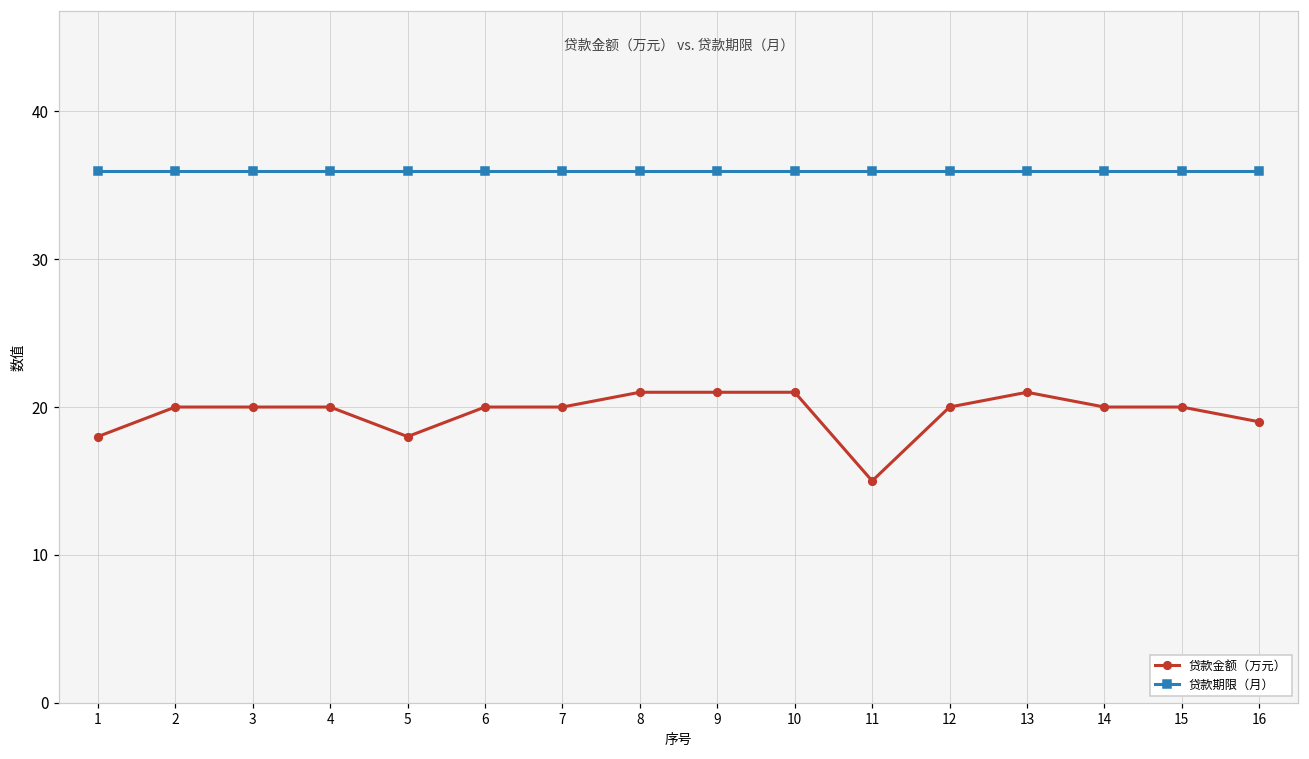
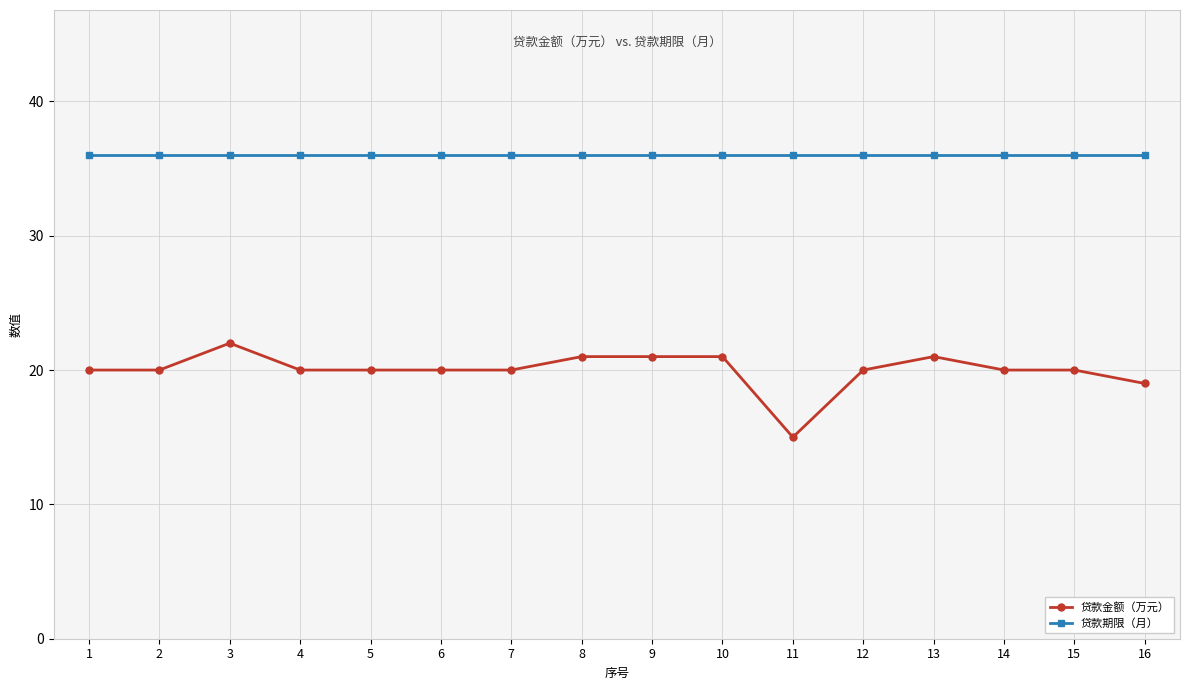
贷款金额（万元）, 1: 18 -> 20
贷款金额（万元）, 3: 20 -> 22
贷款金额（万元）, 5: 18 -> 20
